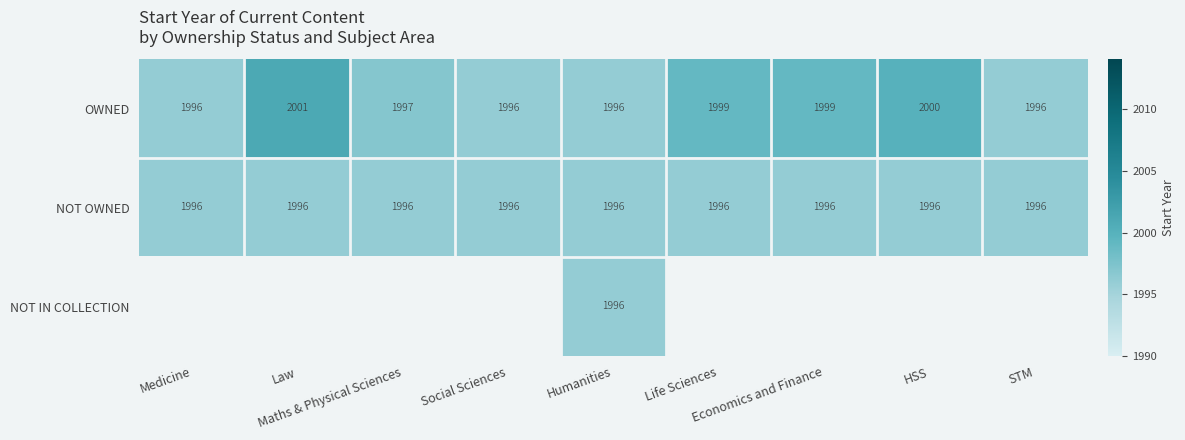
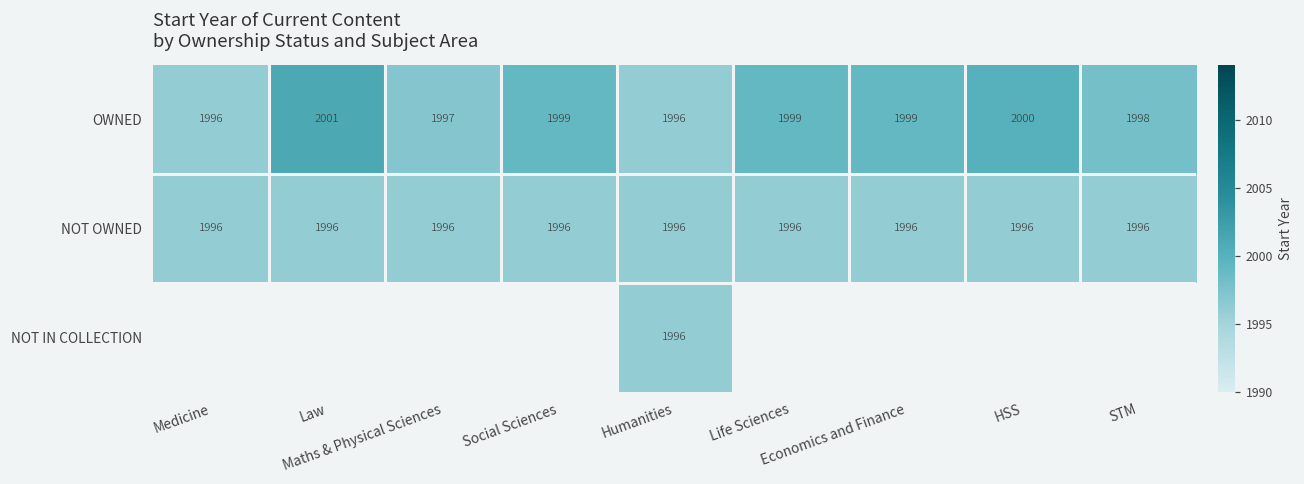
OWNED, Social Sciences: 1996 -> 1999
OWNED, STM: 1996 -> 1998
